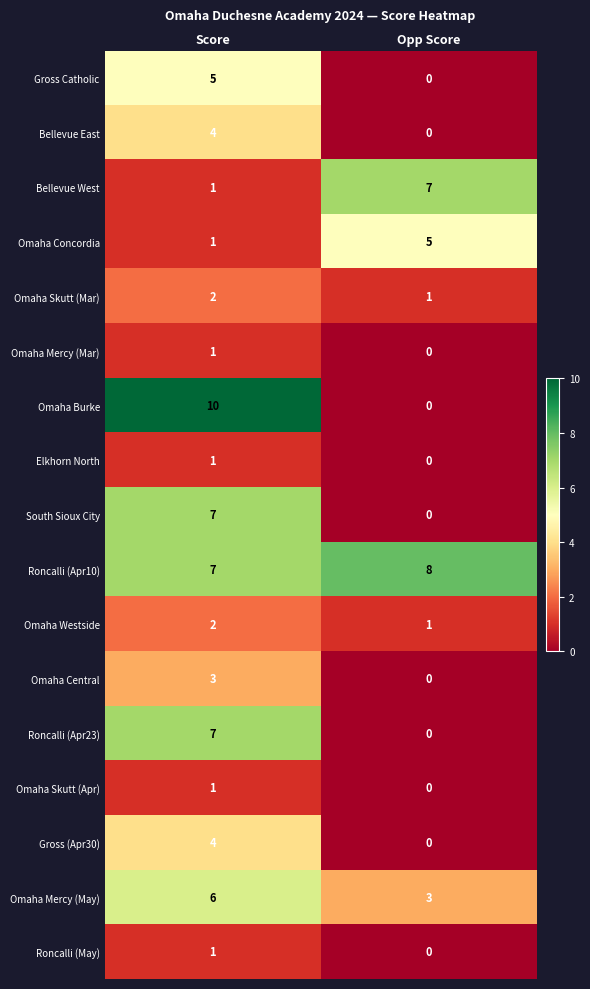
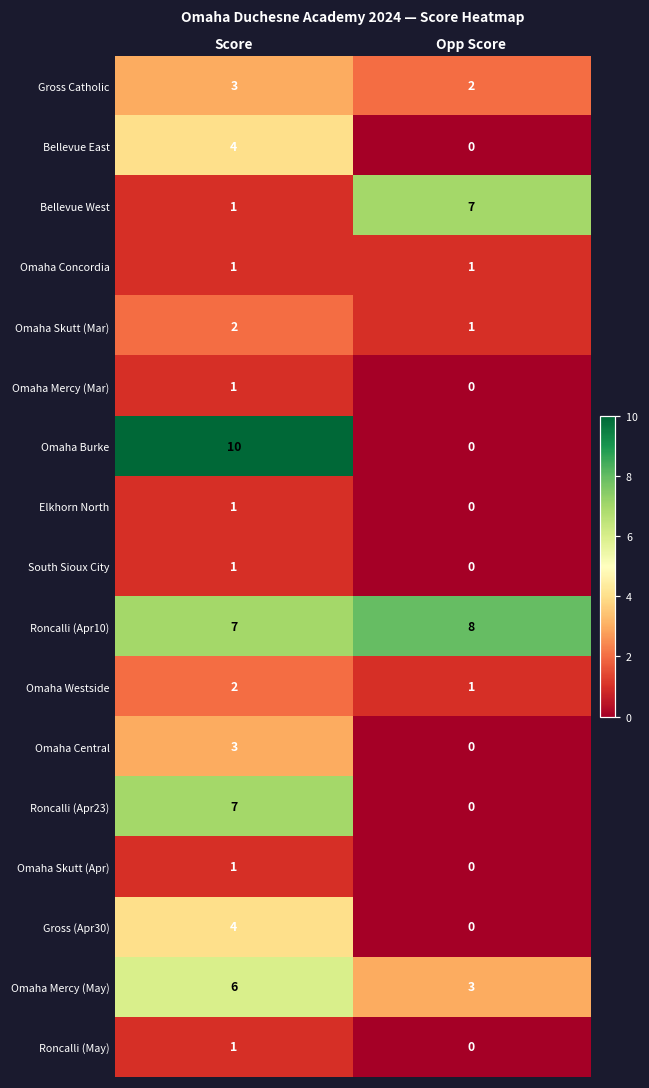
Gross Catholic, Score: 5 -> 3
Gross Catholic, Opp Score: 0 -> 2
Omaha Concordia, Opp Score: 5 -> 1
South Sioux City, Score: 7 -> 1
